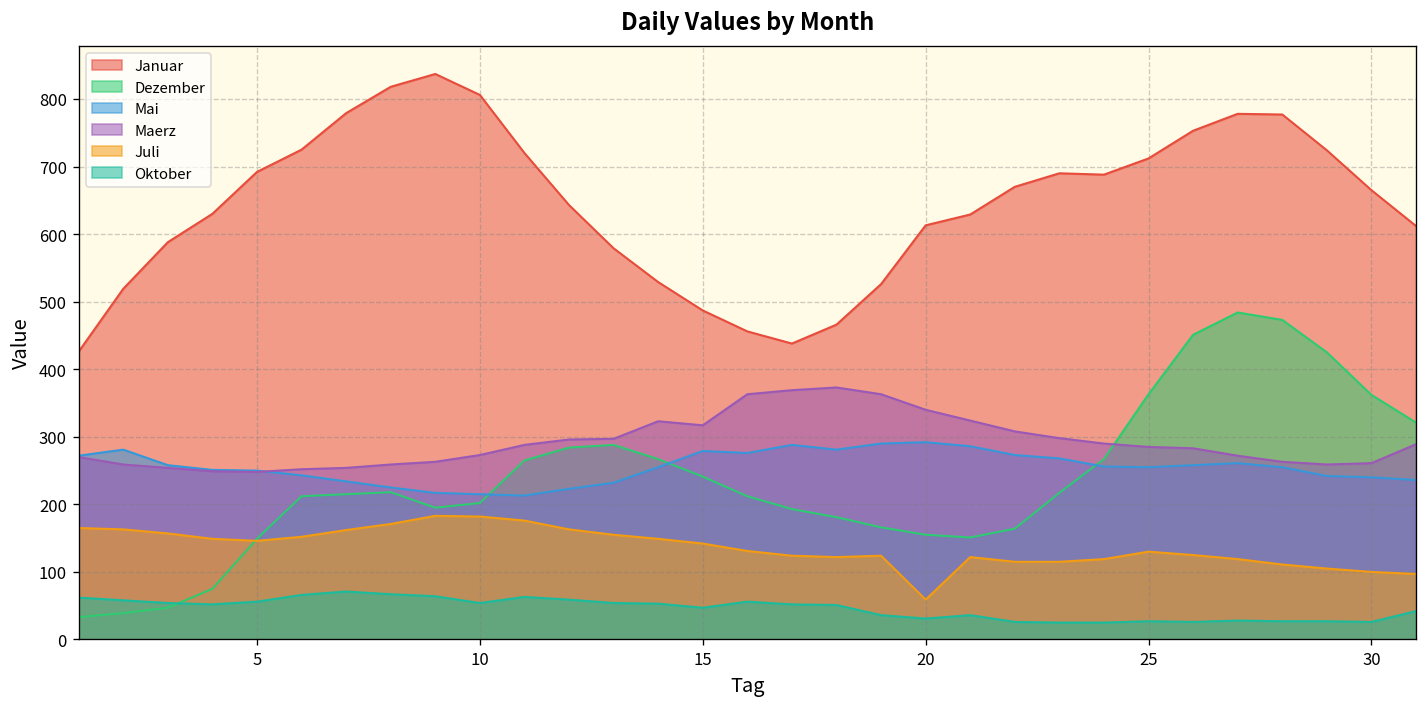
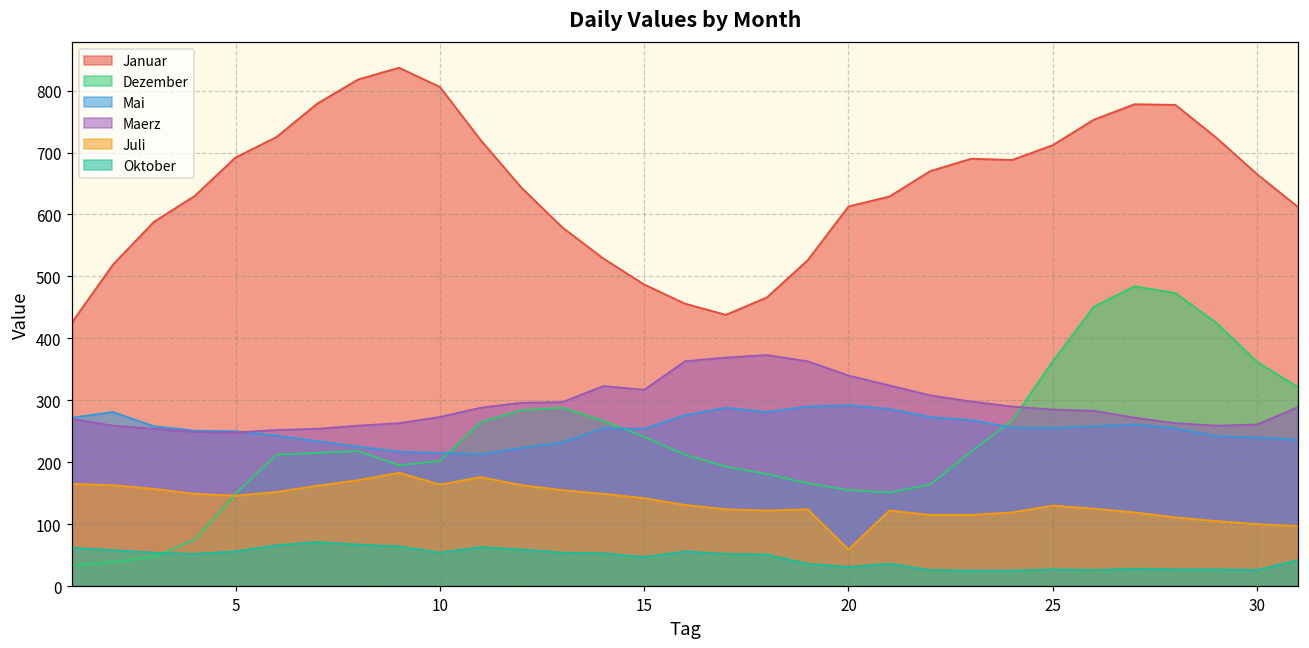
Juli, 10: 180 -> 160
Mai, 15: 280 -> 250
